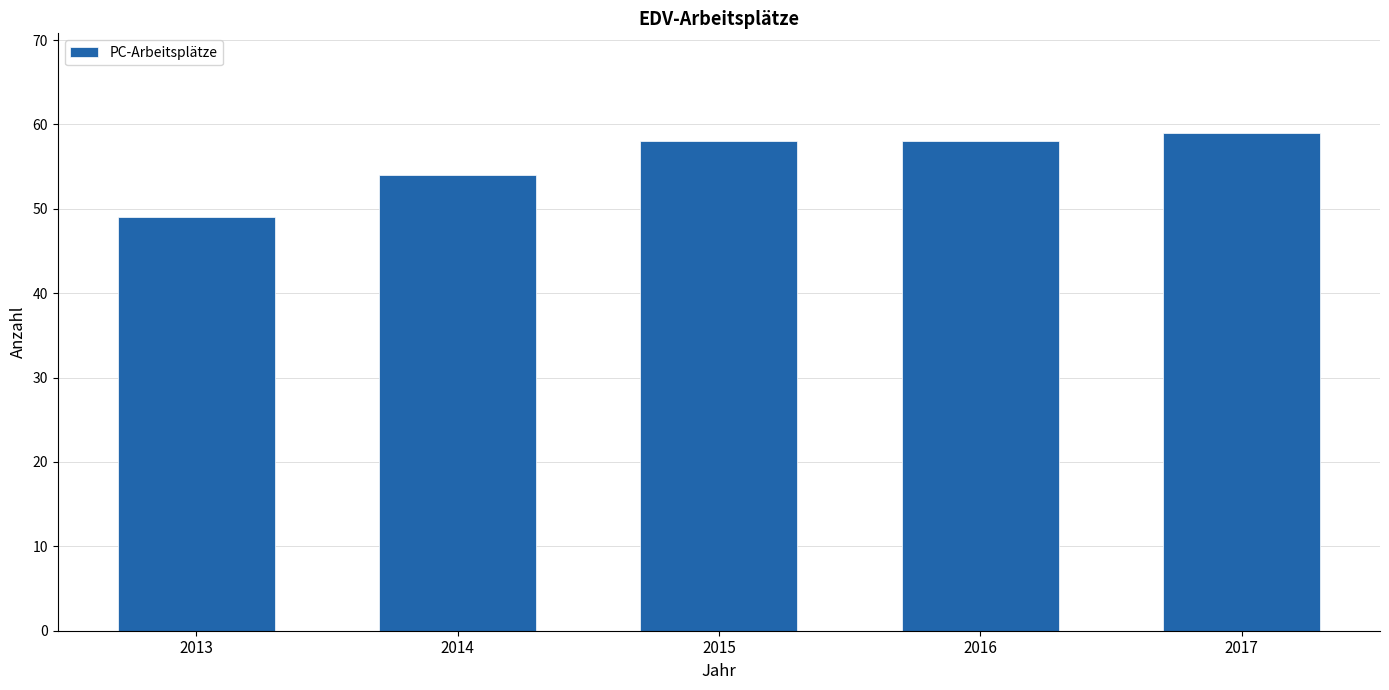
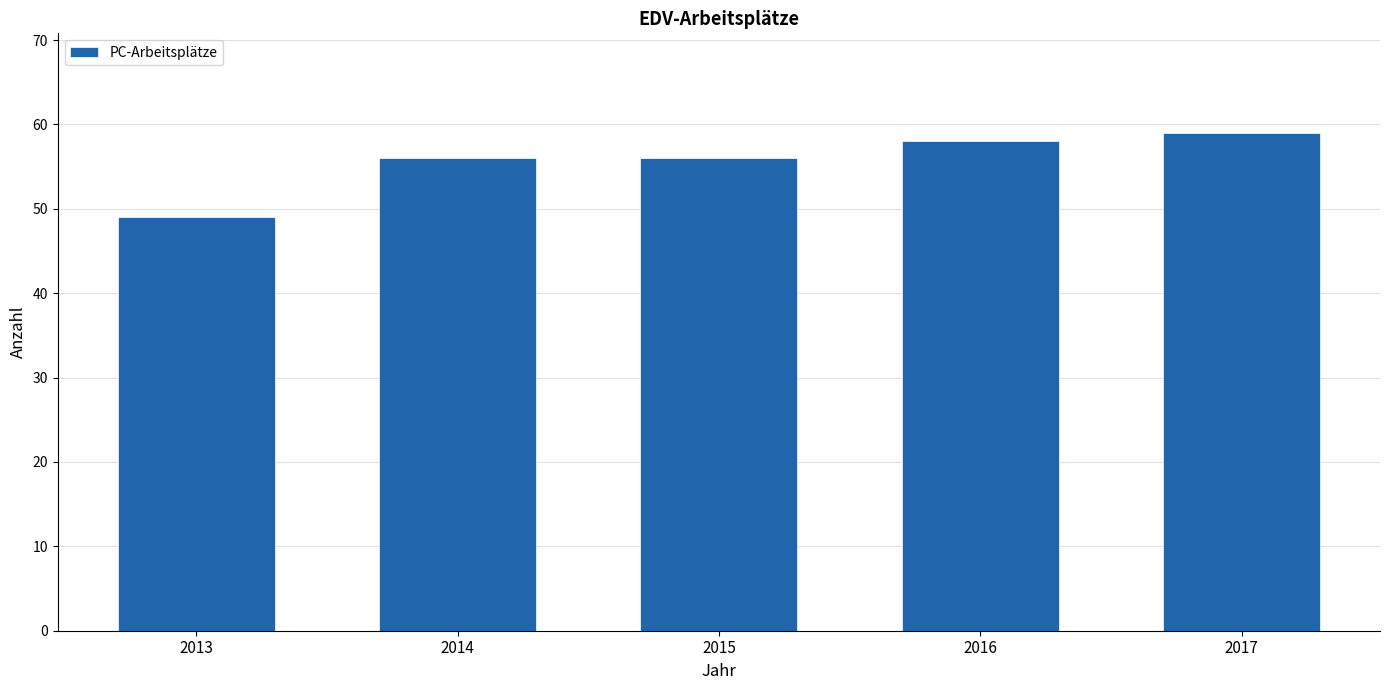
2014: 54 -> 56
2015: 58 -> 56
